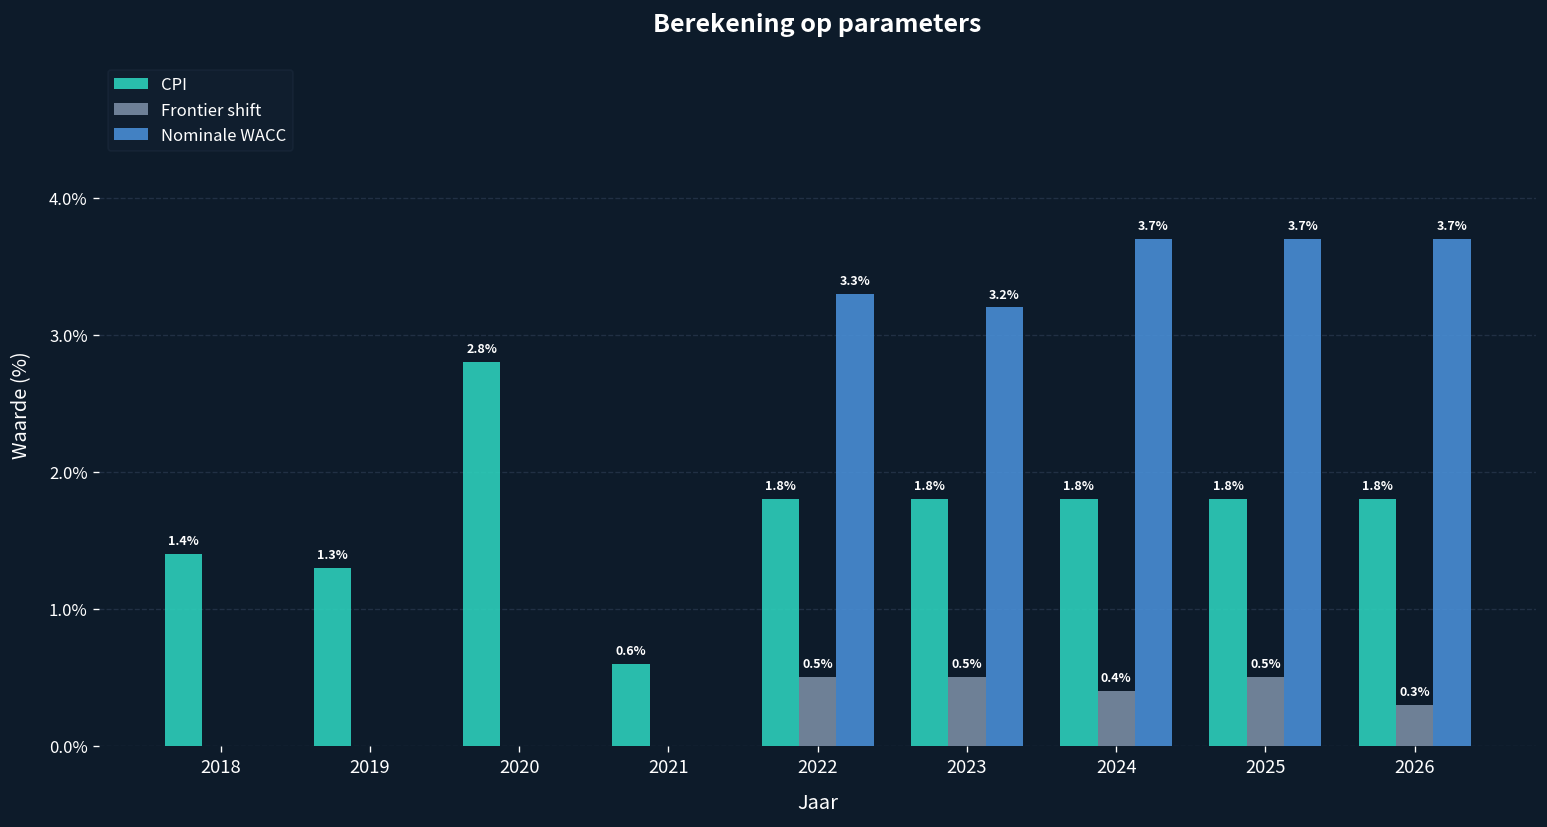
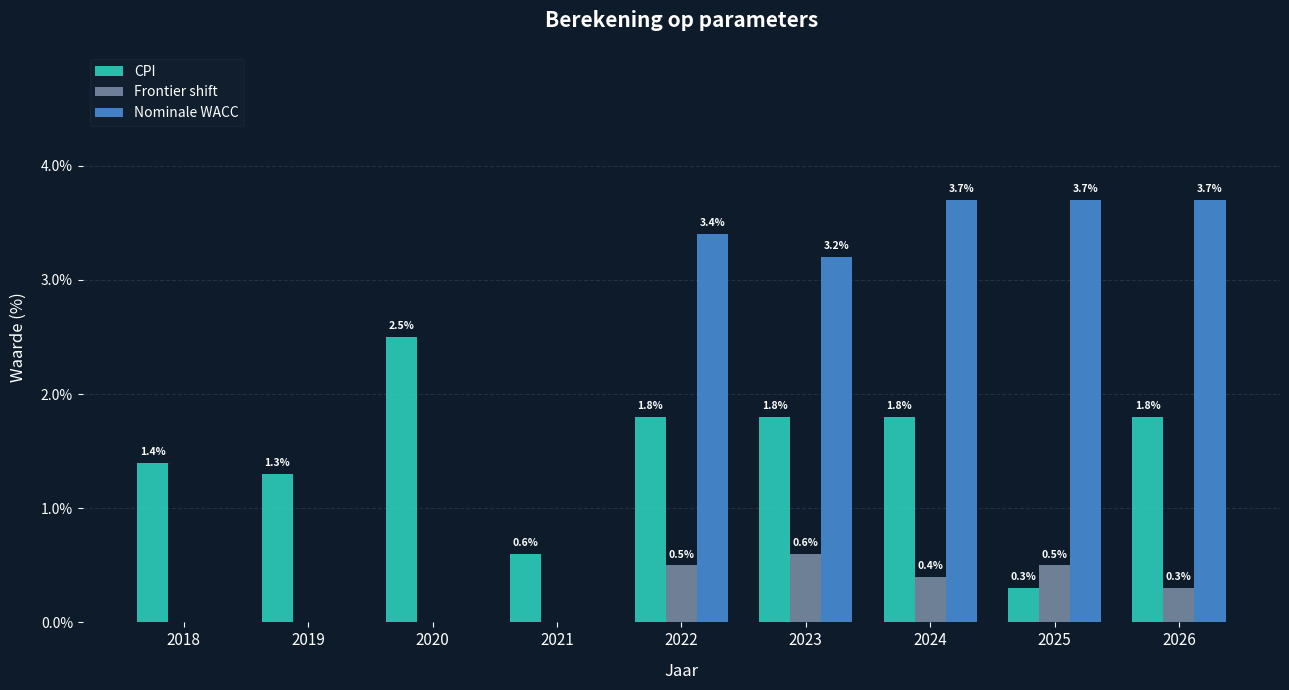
CPI, 2020: 2.8% -> 2.5%
Nominale WACC, 2022: 3.3% -> 3.4%
Frontier shift, 2023: 0.5% -> 0.6%
CPI, 2025: 1.8% -> 0.3%
